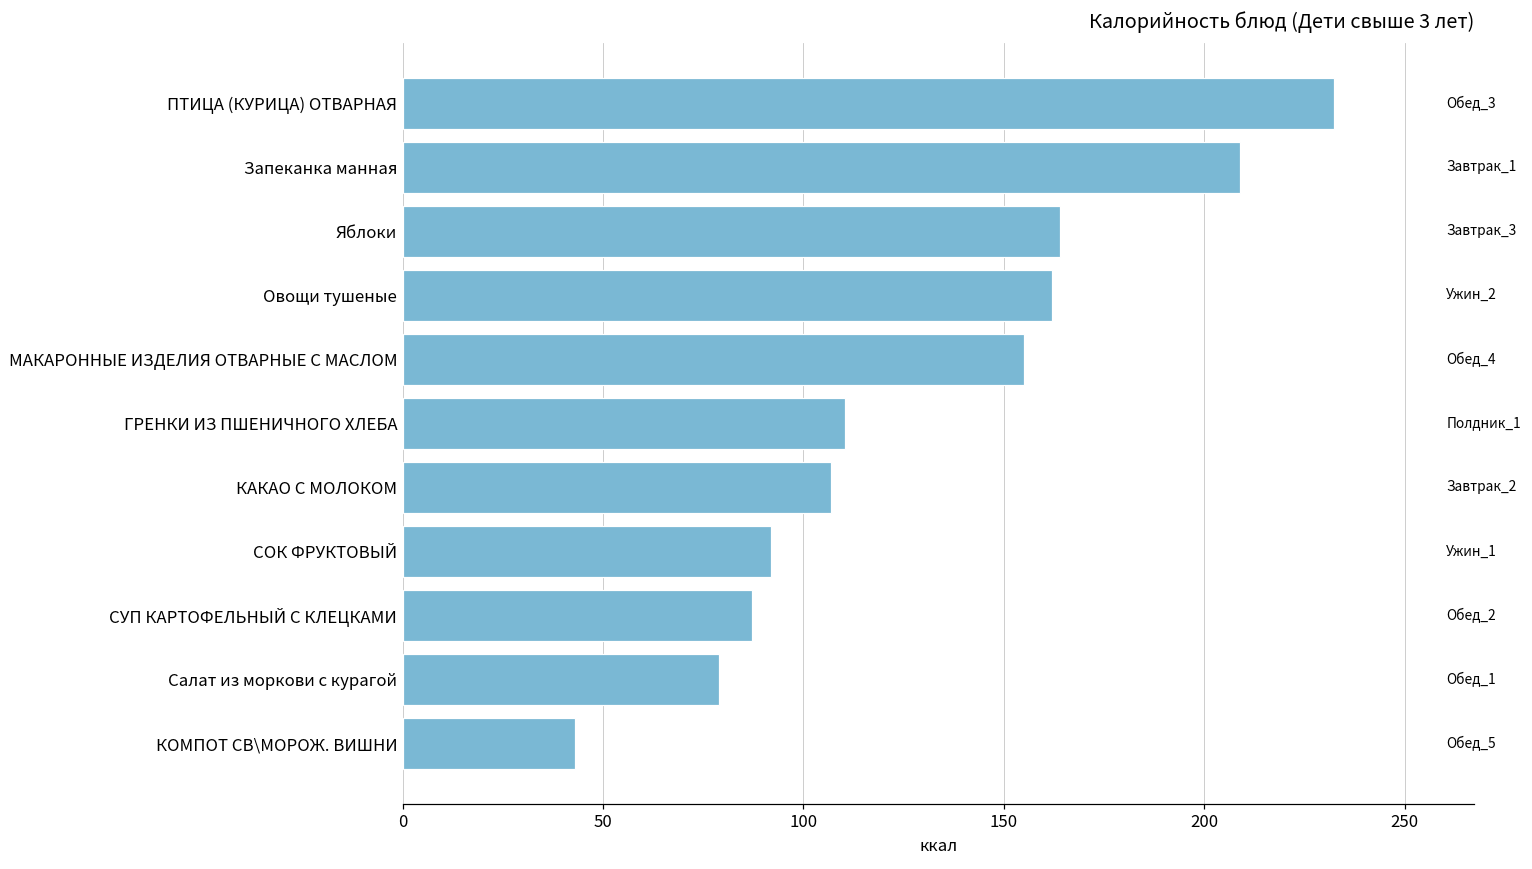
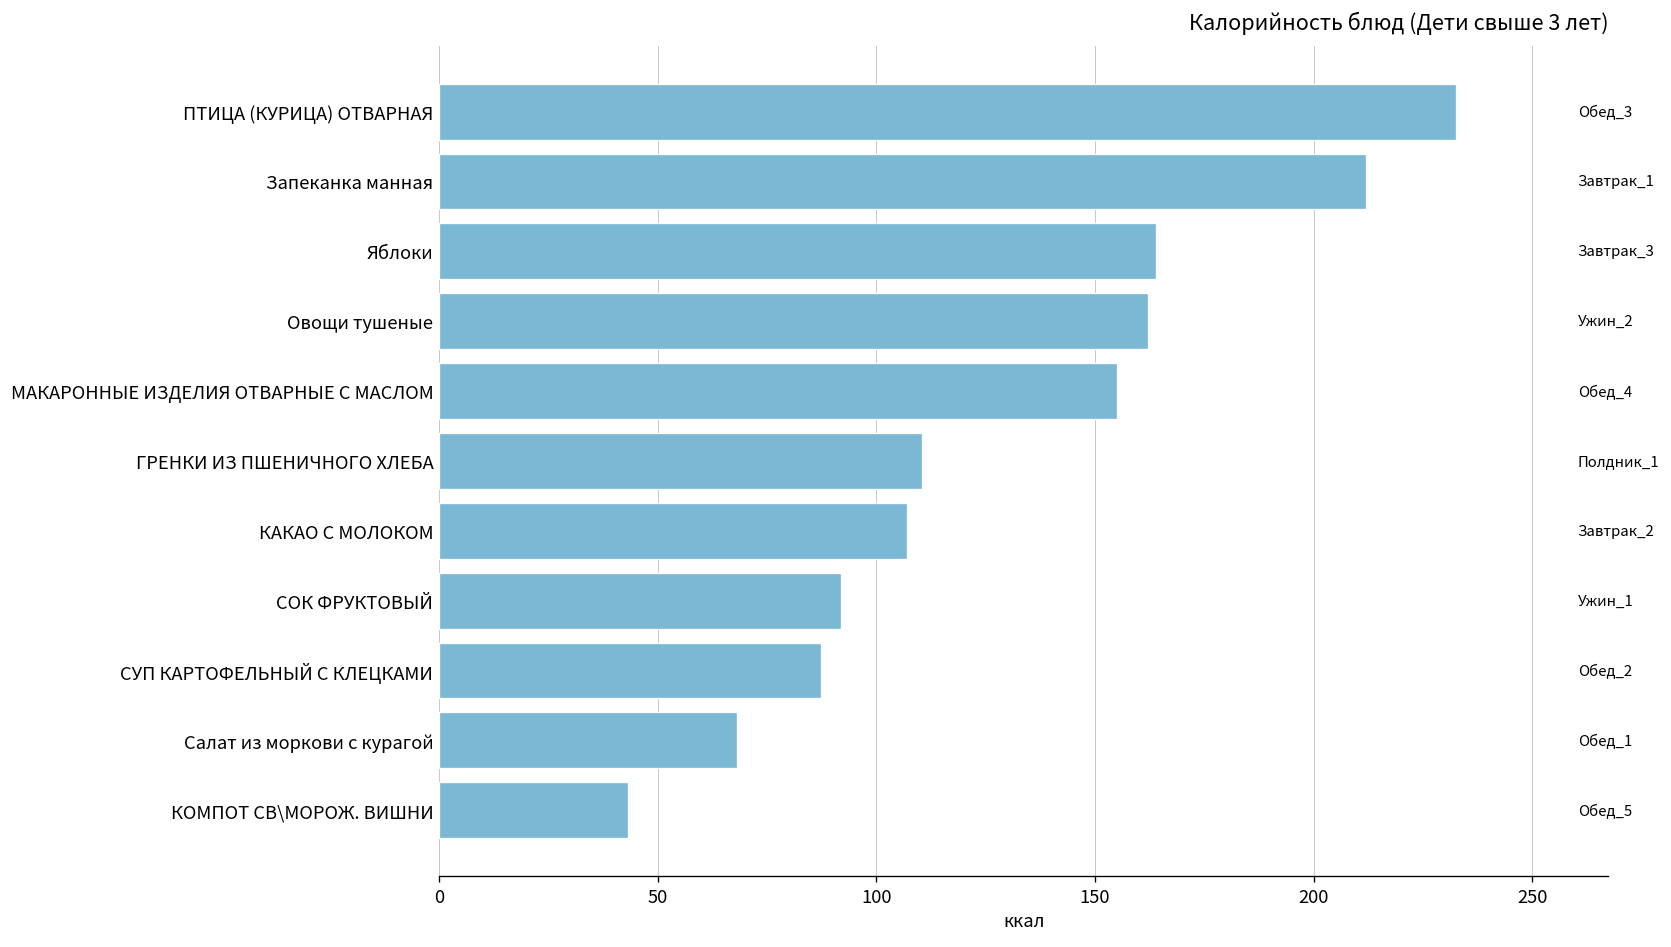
Запеканка манная: 209 -> 212
Салат из моркови с курагой: 79 -> 68
